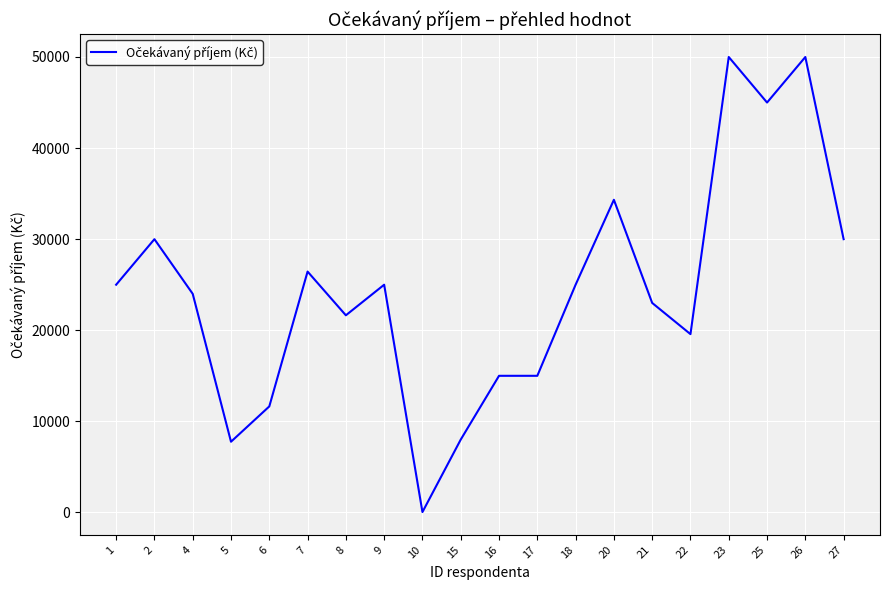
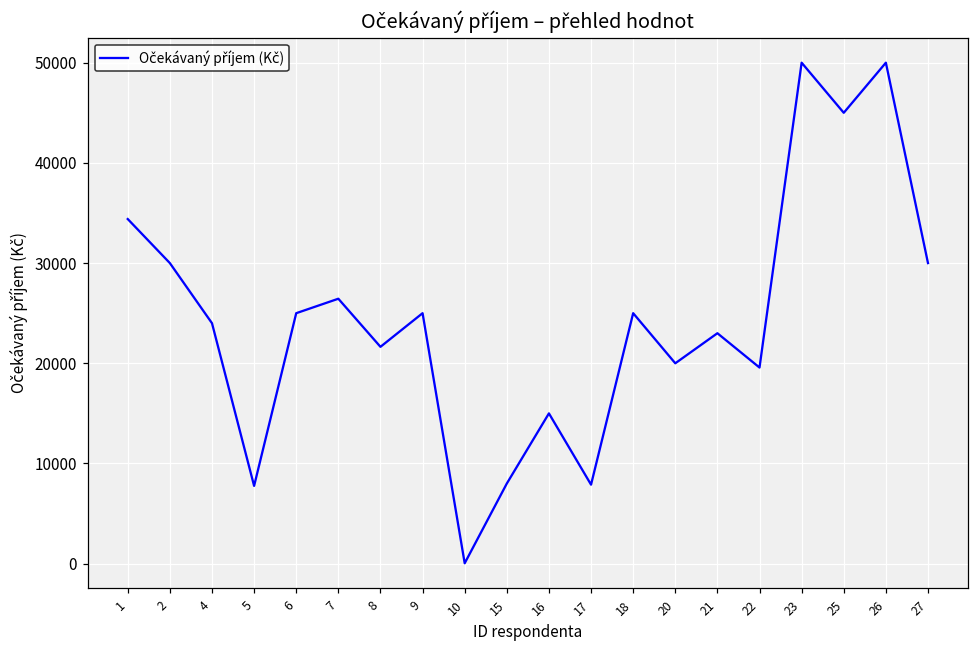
1: 25000 -> 34000
6: 12000 -> 25000
17: 15000 -> 8000
20: 34000 -> 20000
